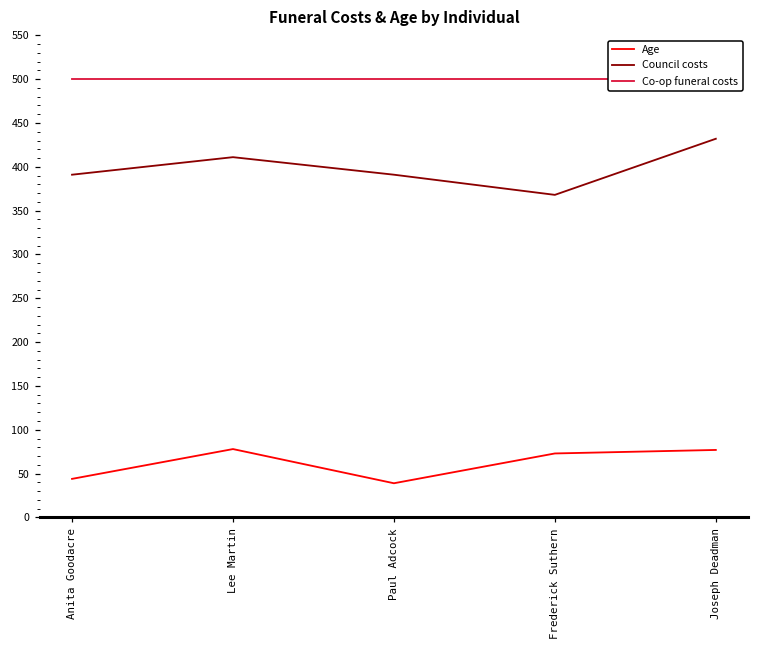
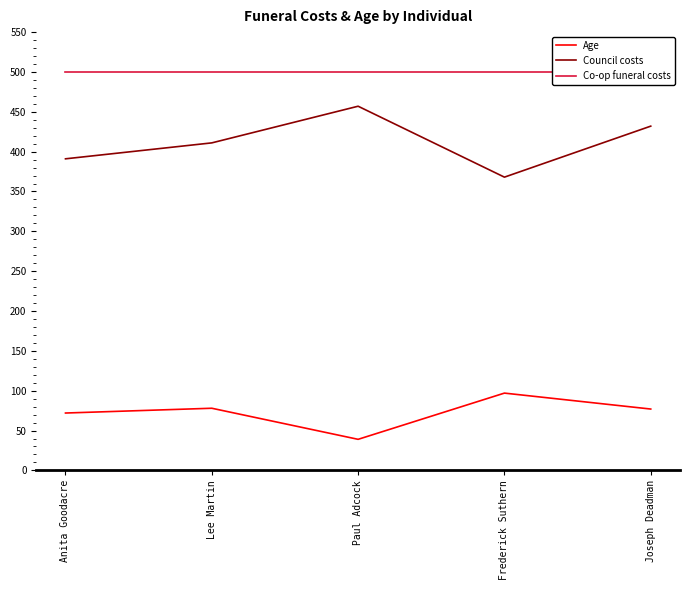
Age, Anita Goodacre: 40 -> 70
Council costs, Paul Adcock: 390 -> 460
Age, Frederick Suthern: 70 -> 100
